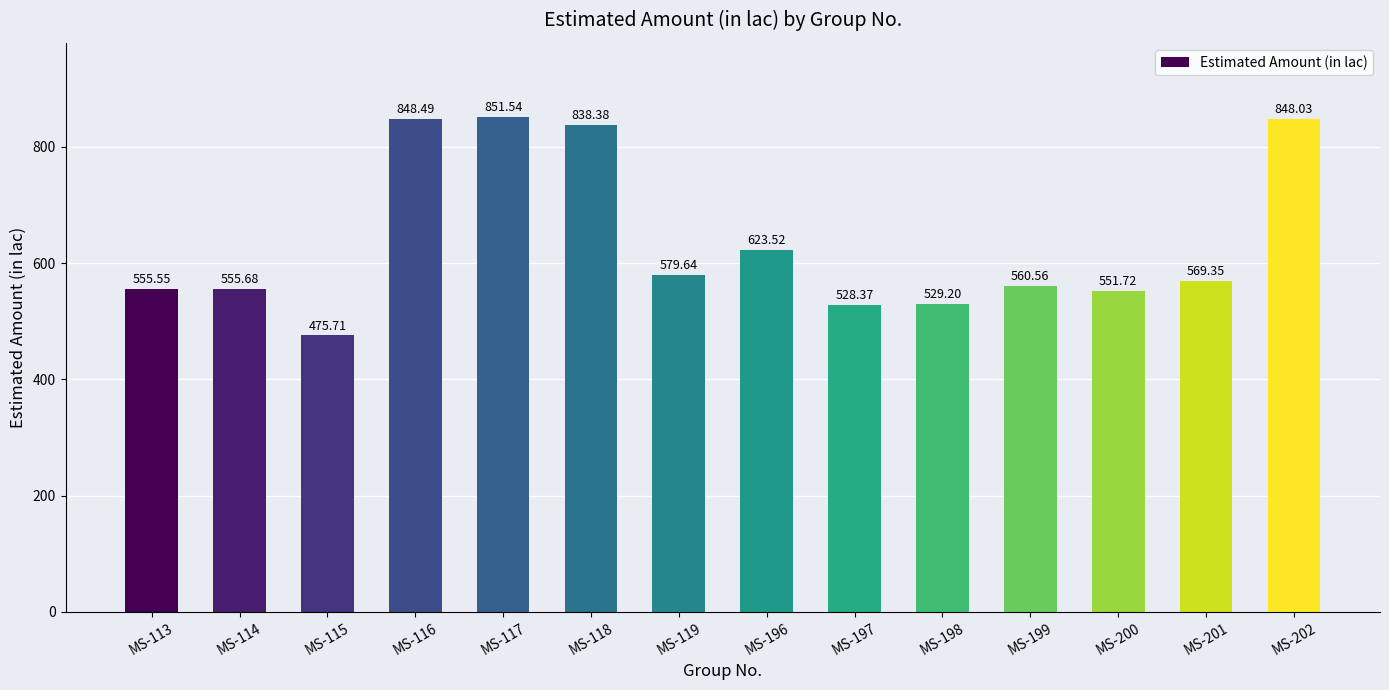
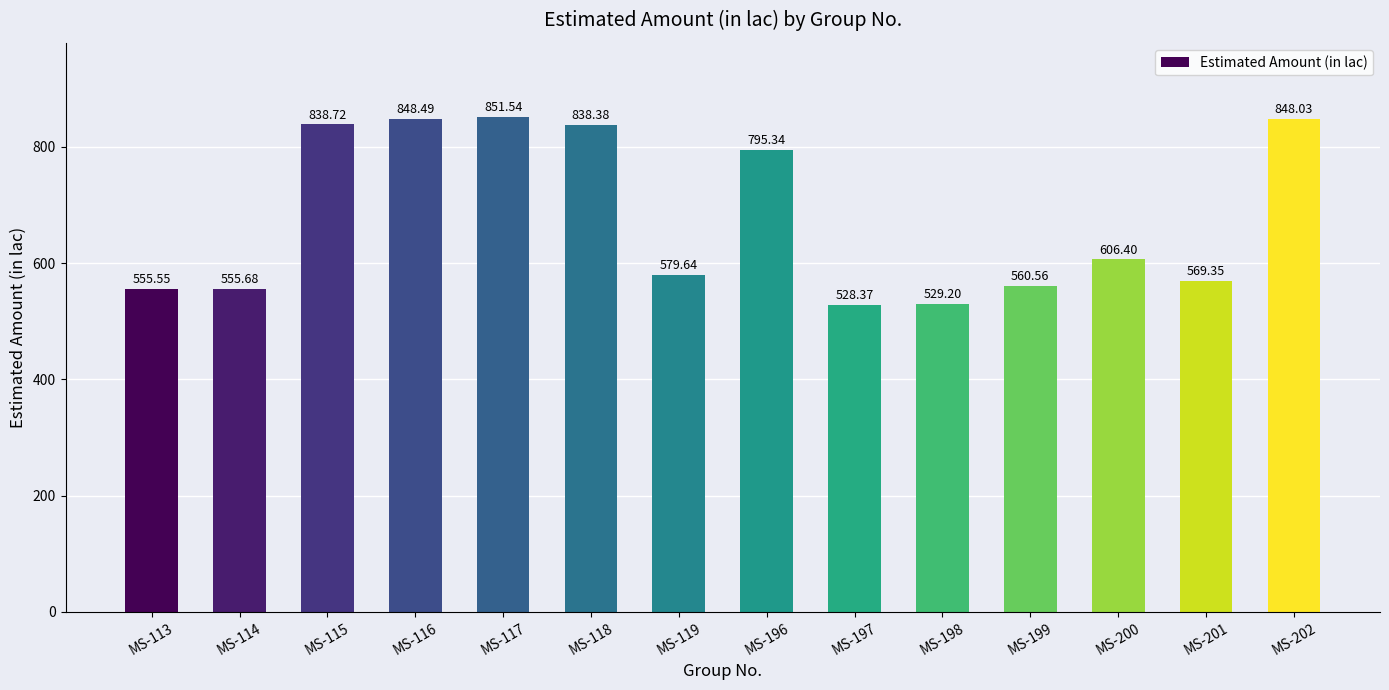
MS-115: 475.71 -> 838.72
MS-196: 623.52 -> 795.34
MS-200: 551.72 -> 606.40
